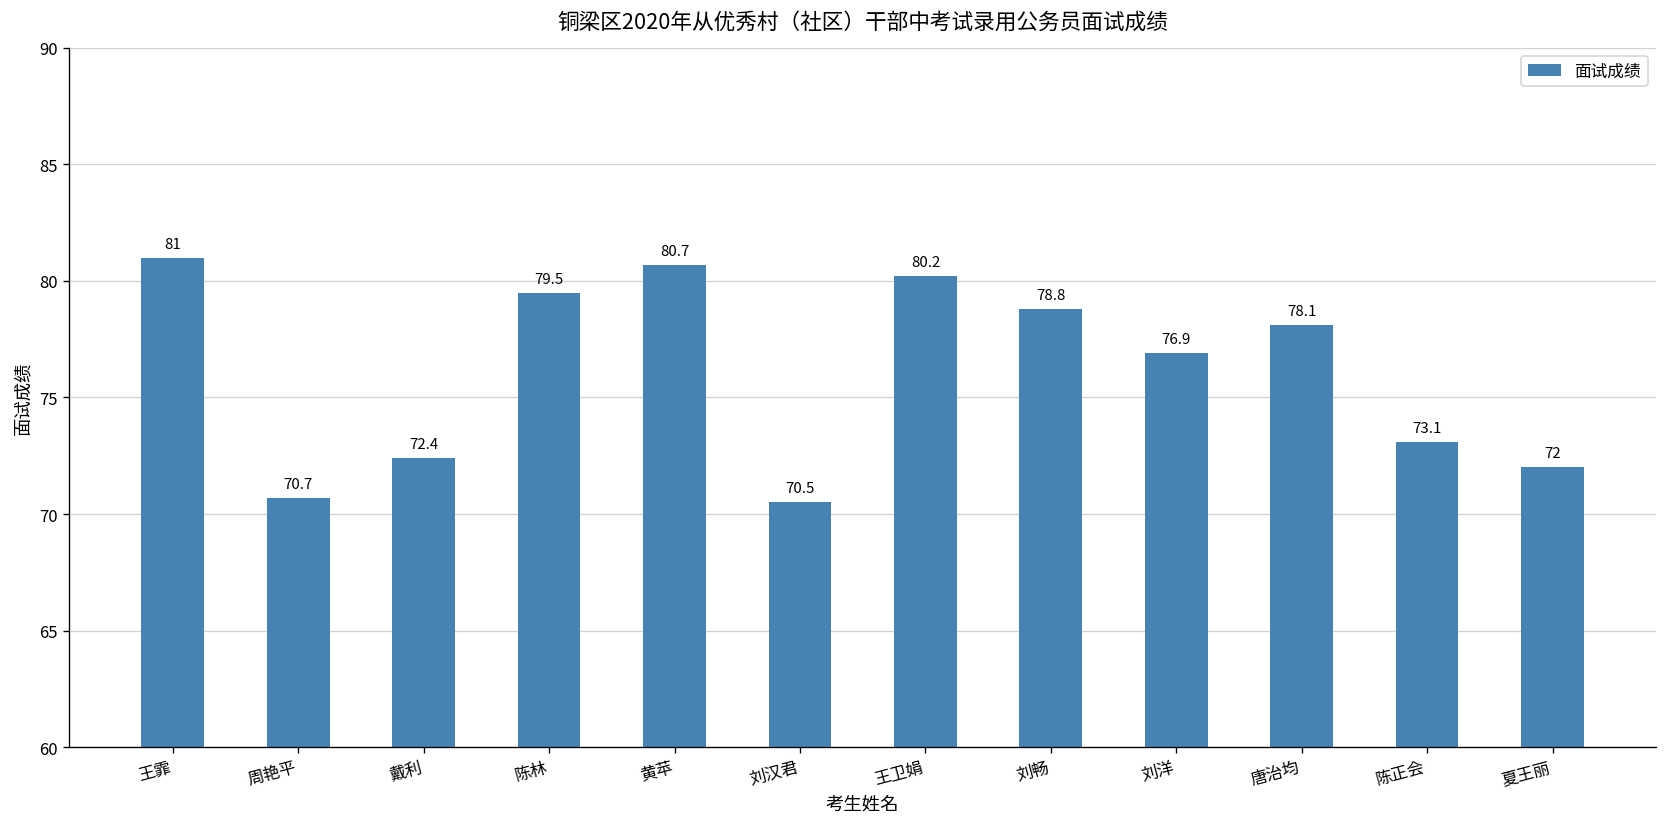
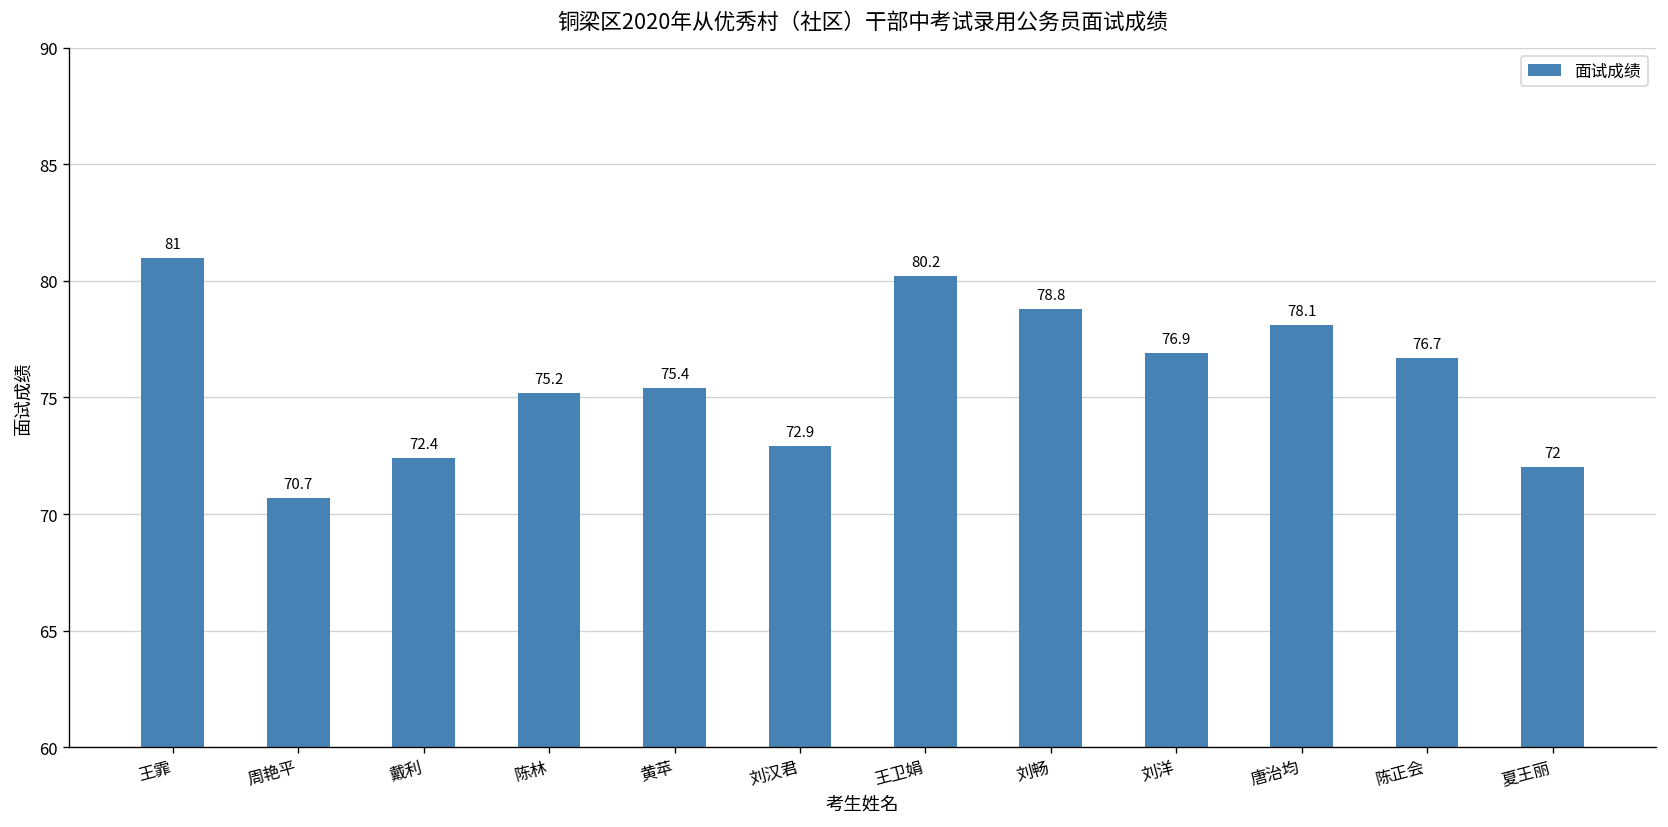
陈林: 79.5 -> 75.2
黄苹: 80.7 -> 75.4
刘汉君: 70.5 -> 72.9
陈正会: 73.1 -> 76.7
